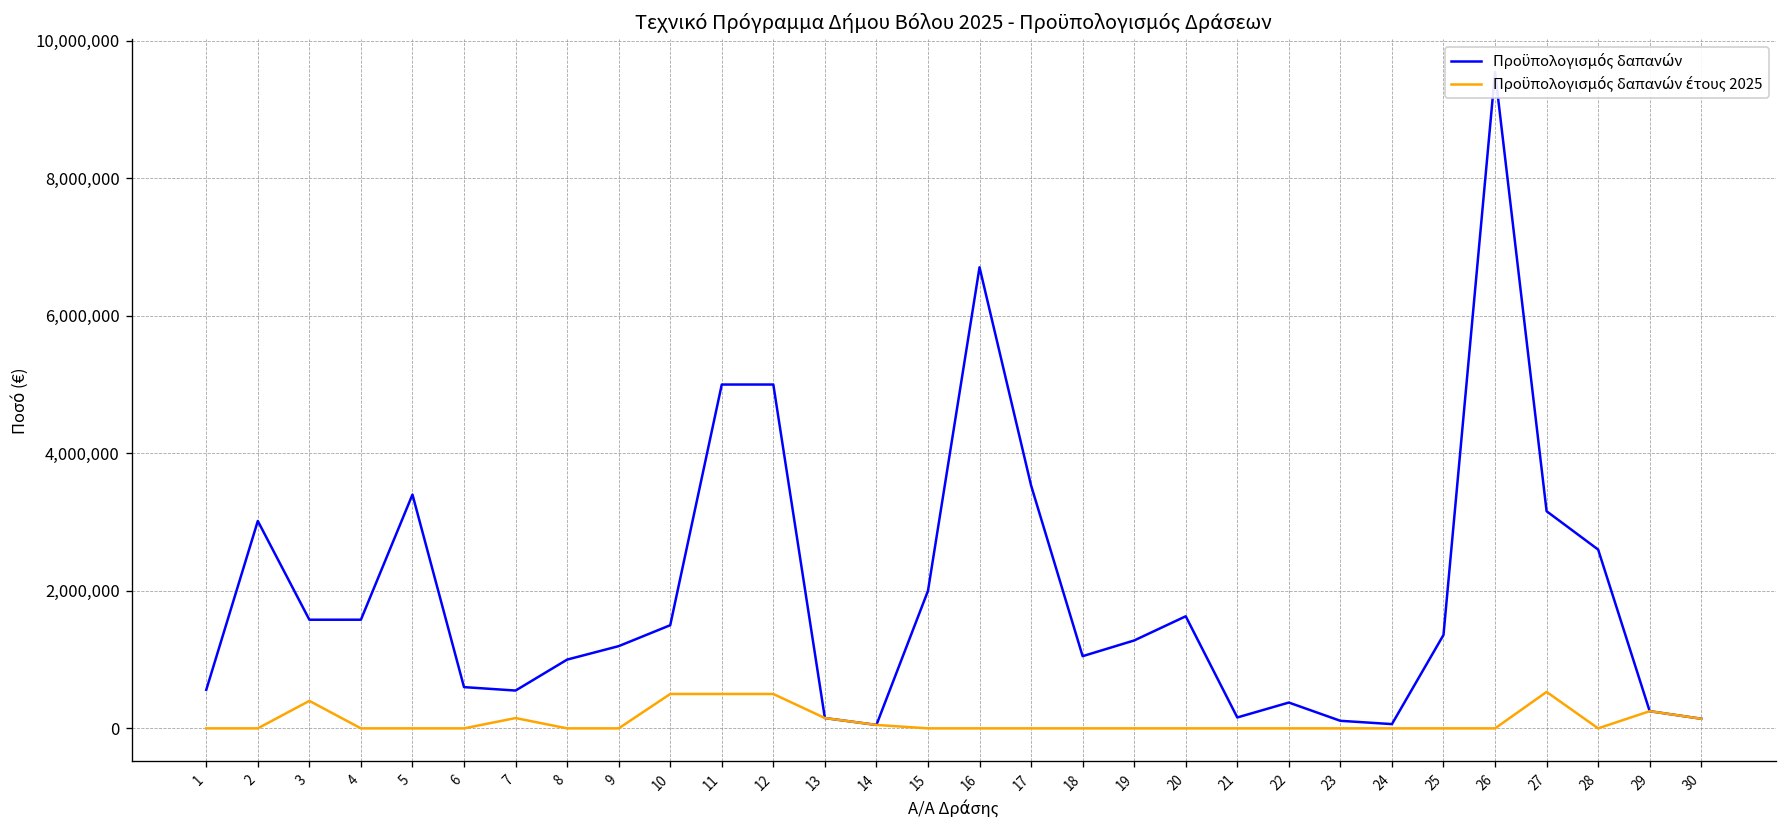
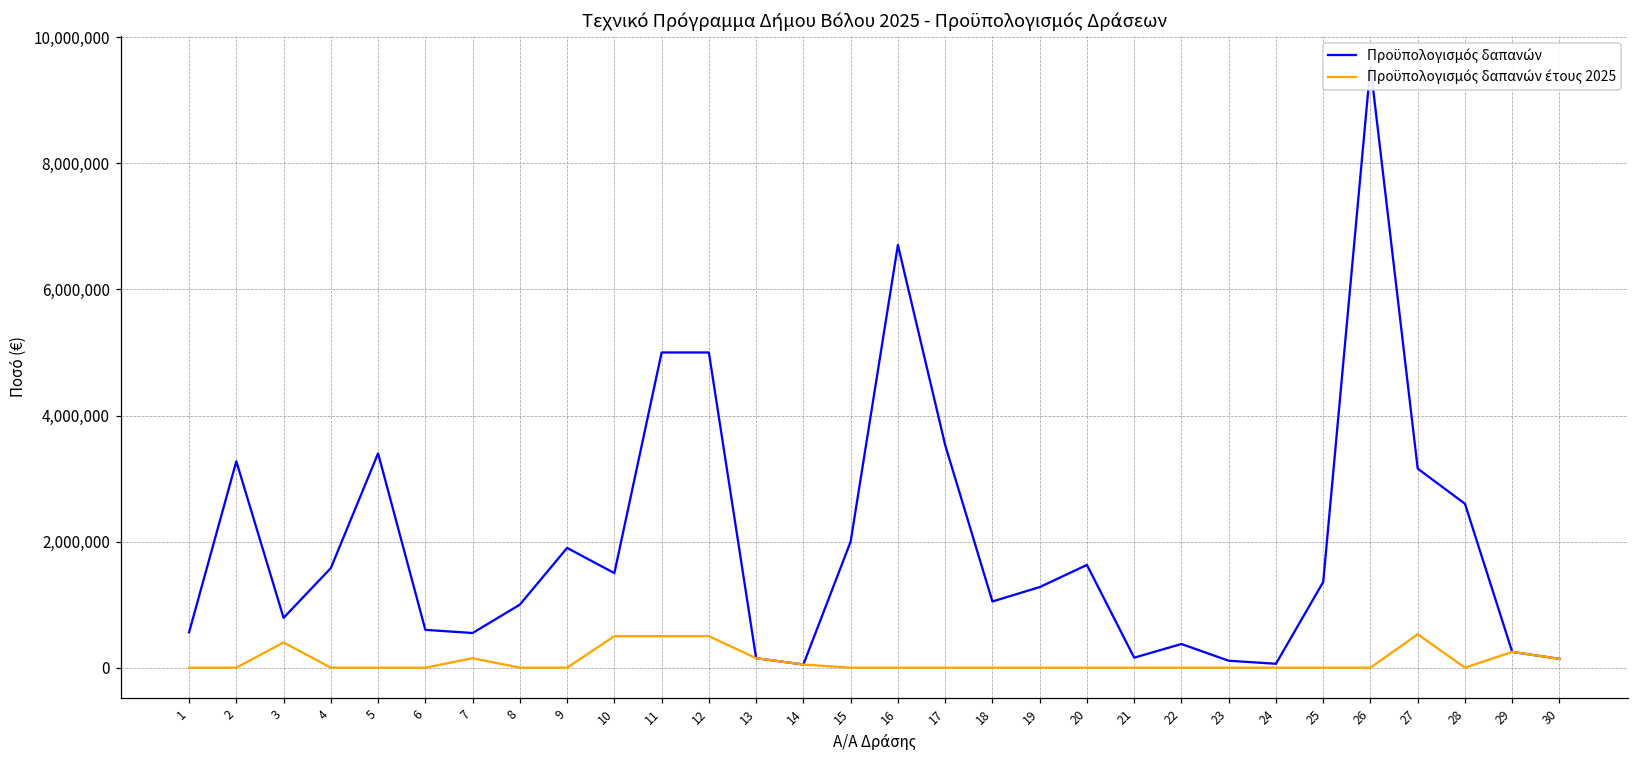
Προϋπολογισμός δαπανών, 2: 3,000,000 -> 3,300,000
Προϋπολογισμός δαπανών, 3: 1,600,000 -> 800,000
Προϋπολογισμός δαπανών, 9: 1,200,000 -> 1,900,000
